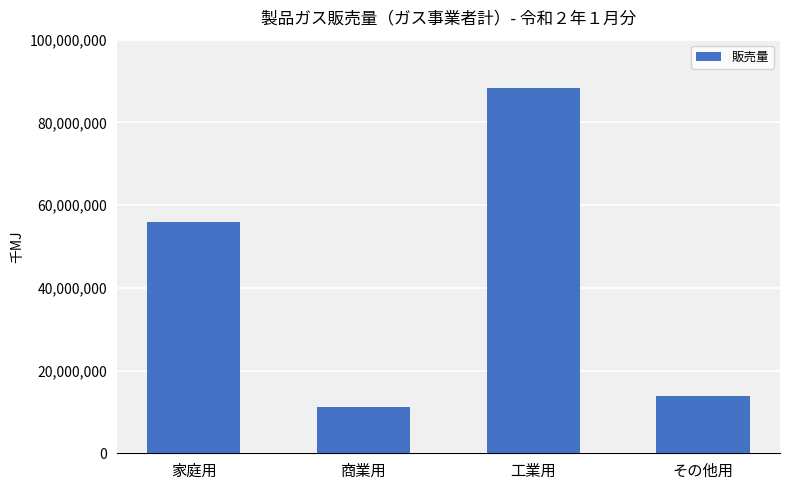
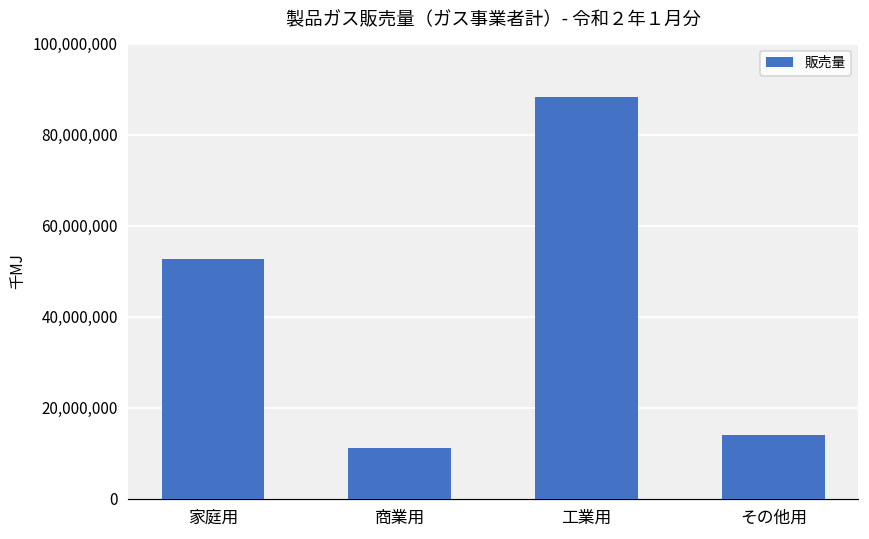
家庭用: 56,000,000 -> 53,000,000
